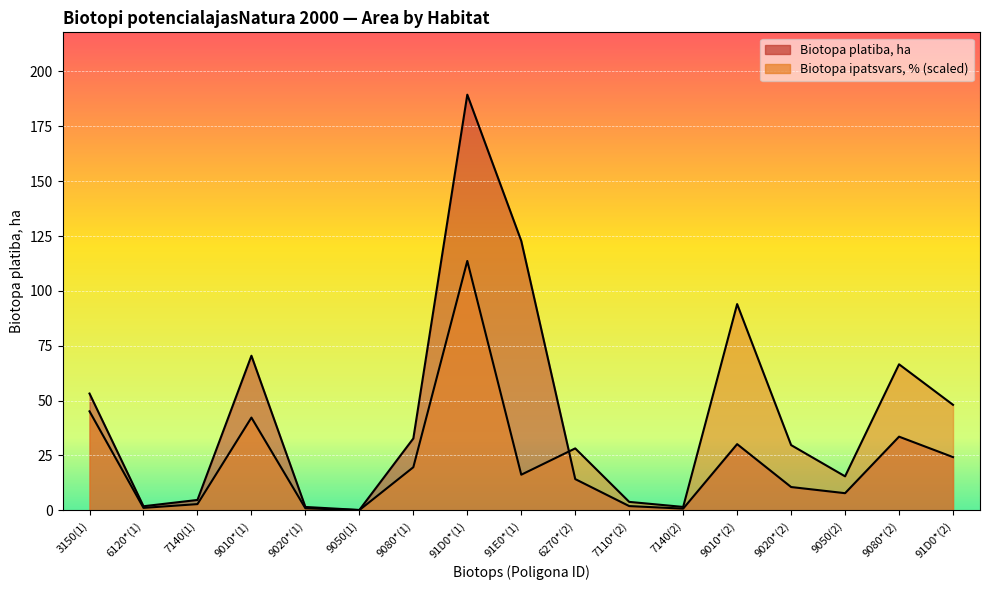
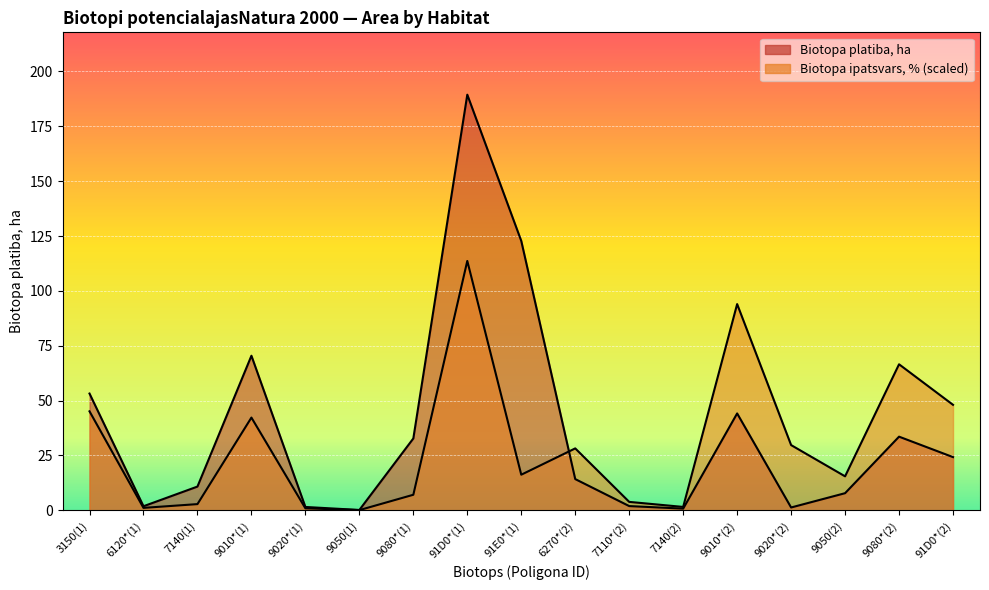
Biotopa platiba, ha, 7140(1): 5 -> 11
Biotopa ipatsvars, % (scaled), 9080*(1): 20 -> 7
Biotopa platiba, ha, 9010*(2): 30 -> 44
Biotopa platiba, ha, 9020*(2): 11 -> 1
